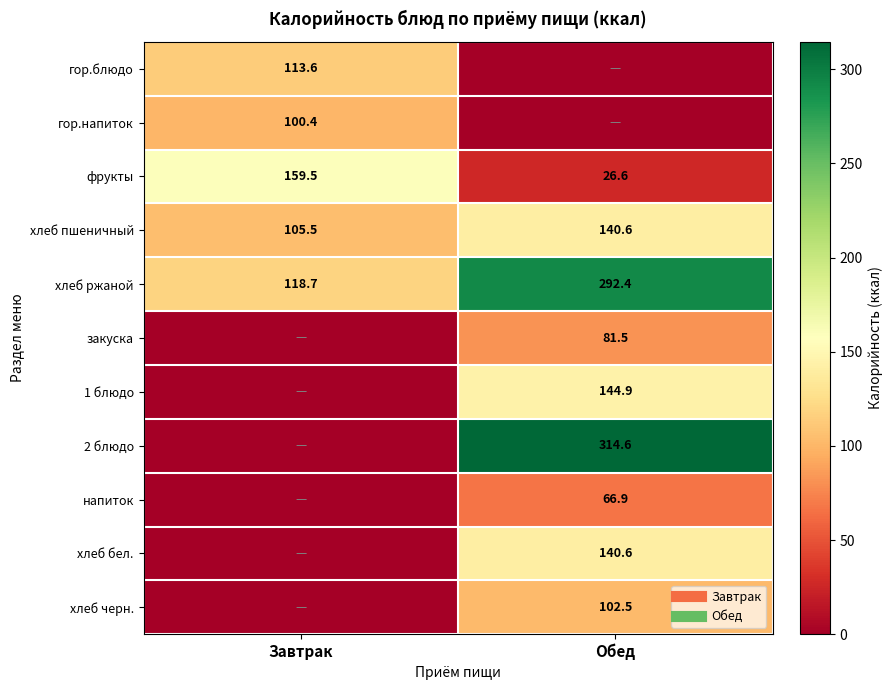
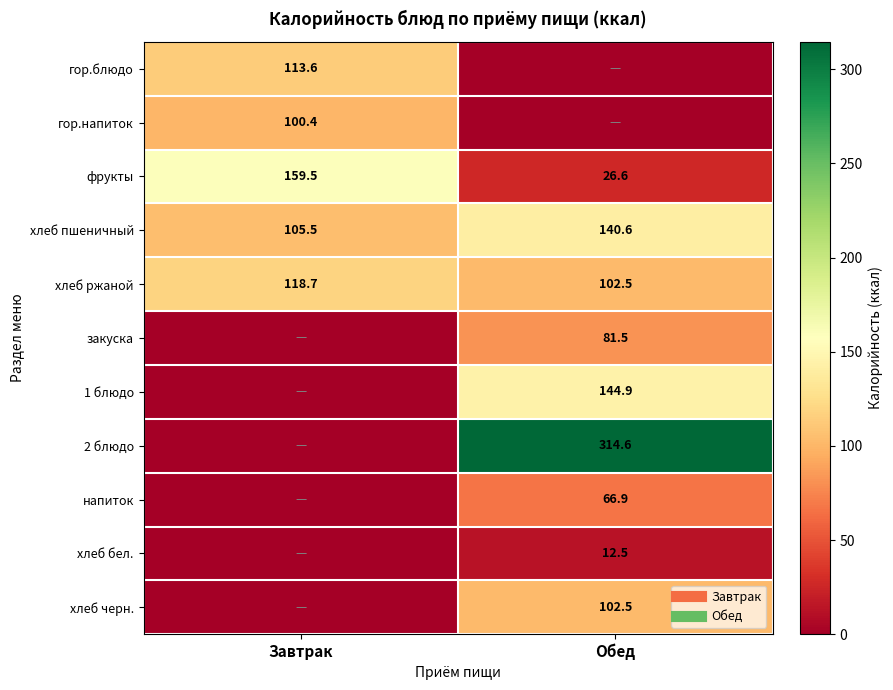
хлеб ржаной, Обед: 292.4 -> 102.5
хлеб бел., Обед: 140.6 -> 12.5
